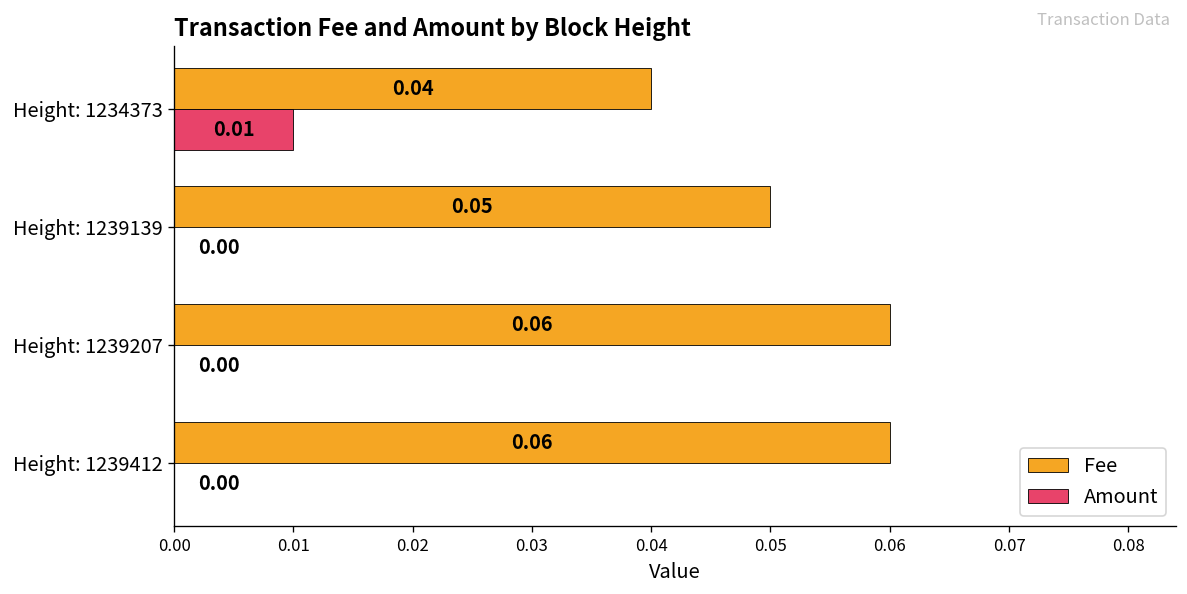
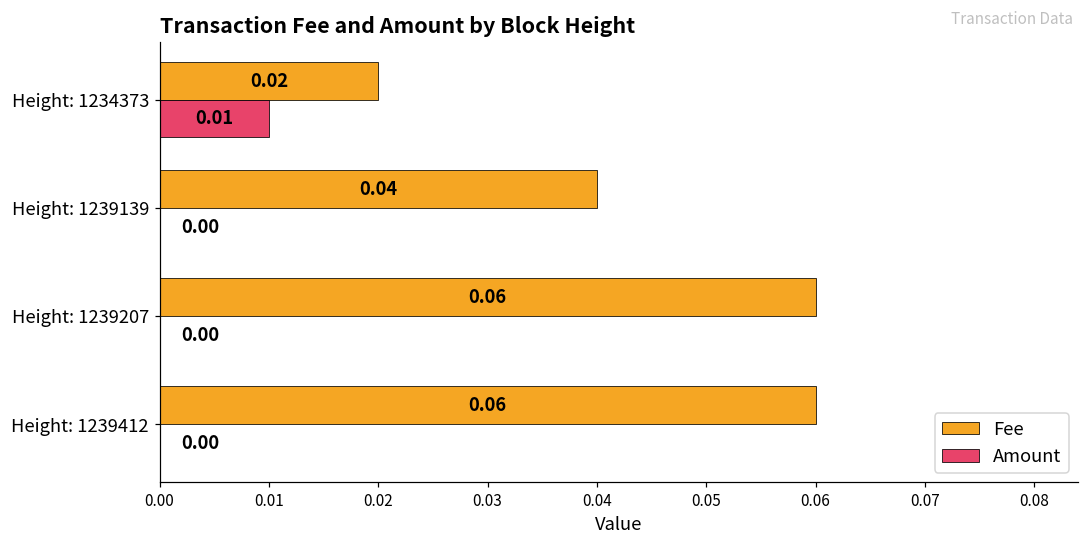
Fee, Height: 1234373: 0.04 -> 0.02
Fee, Height: 1239139: 0.05 -> 0.04
